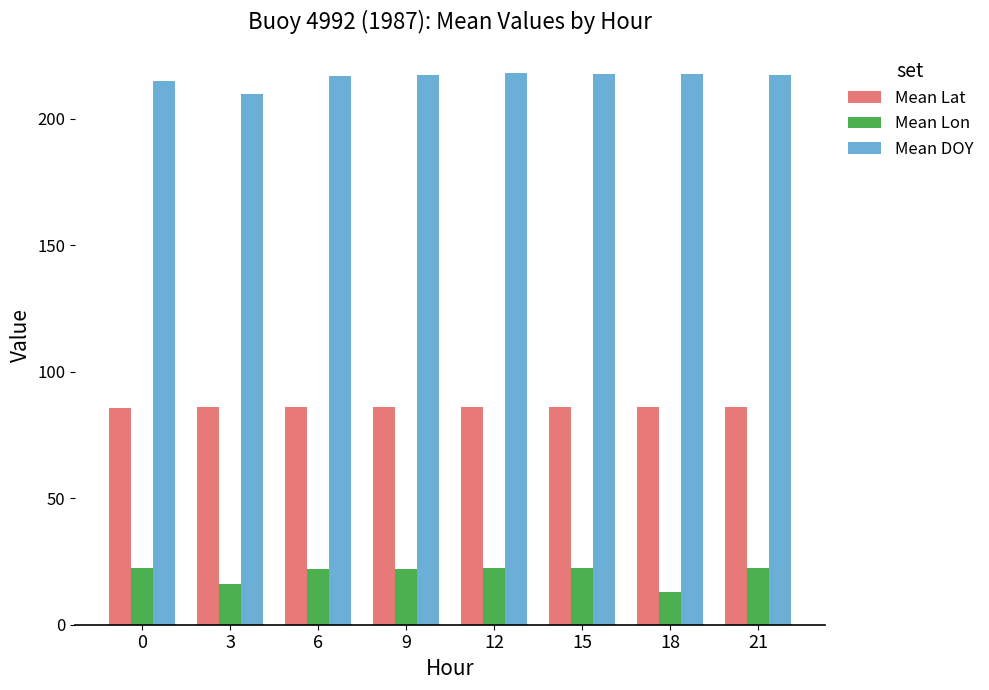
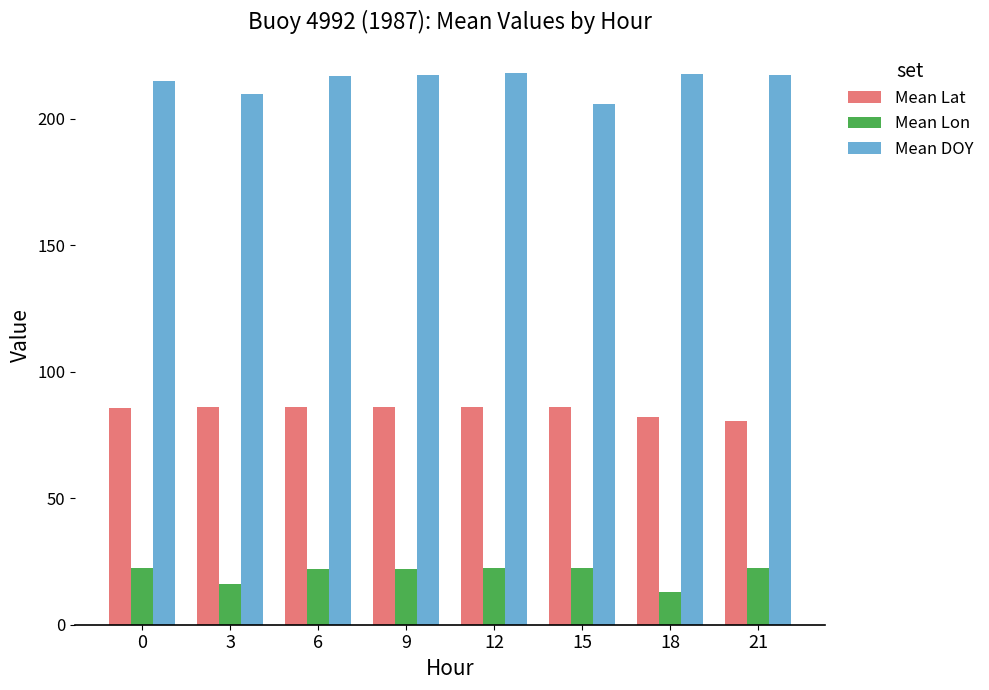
Mean DOY, 15: 218 -> 206
Mean Lat, 18: 86 -> 82
Mean Lat, 21: 86 -> 80
